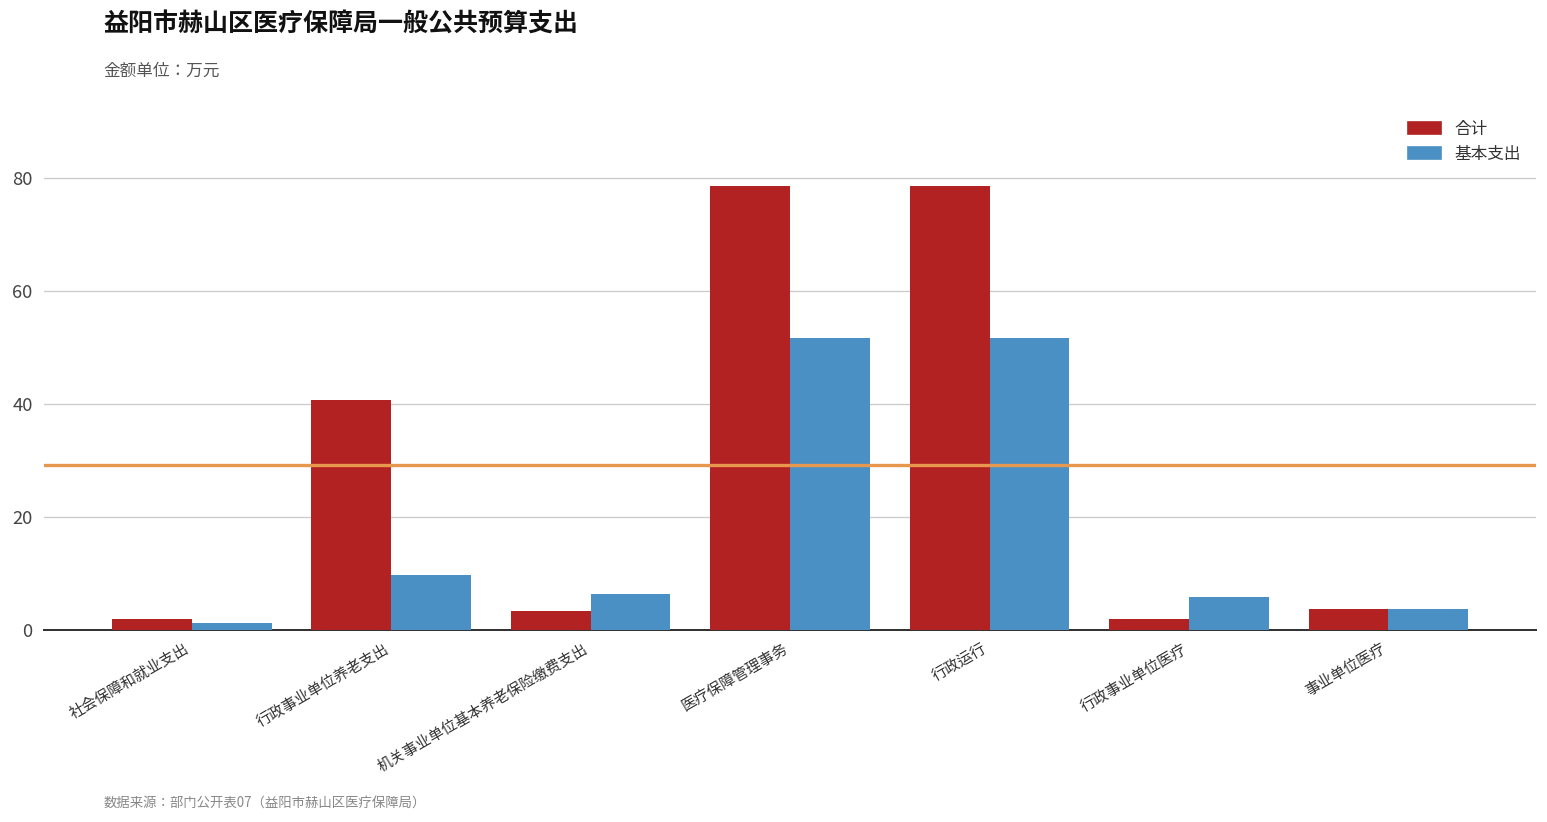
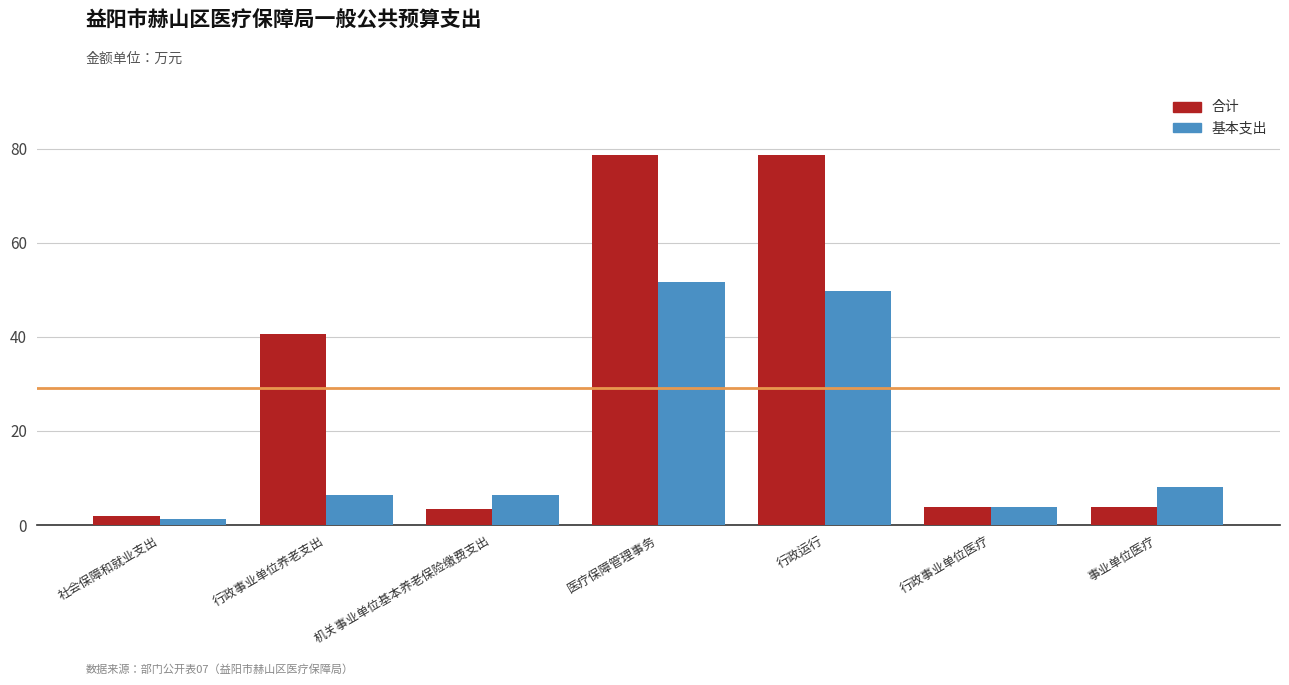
基本支出, 行政事业单位养老支出: 10 -> 6
基本支出, 行政运行: 52 -> 50
合计, 行政事业单位医疗: 2 -> 4
基本支出, 行政事业单位医疗: 6 -> 4
基本支出, 事业单位医疗: 4 -> 8
